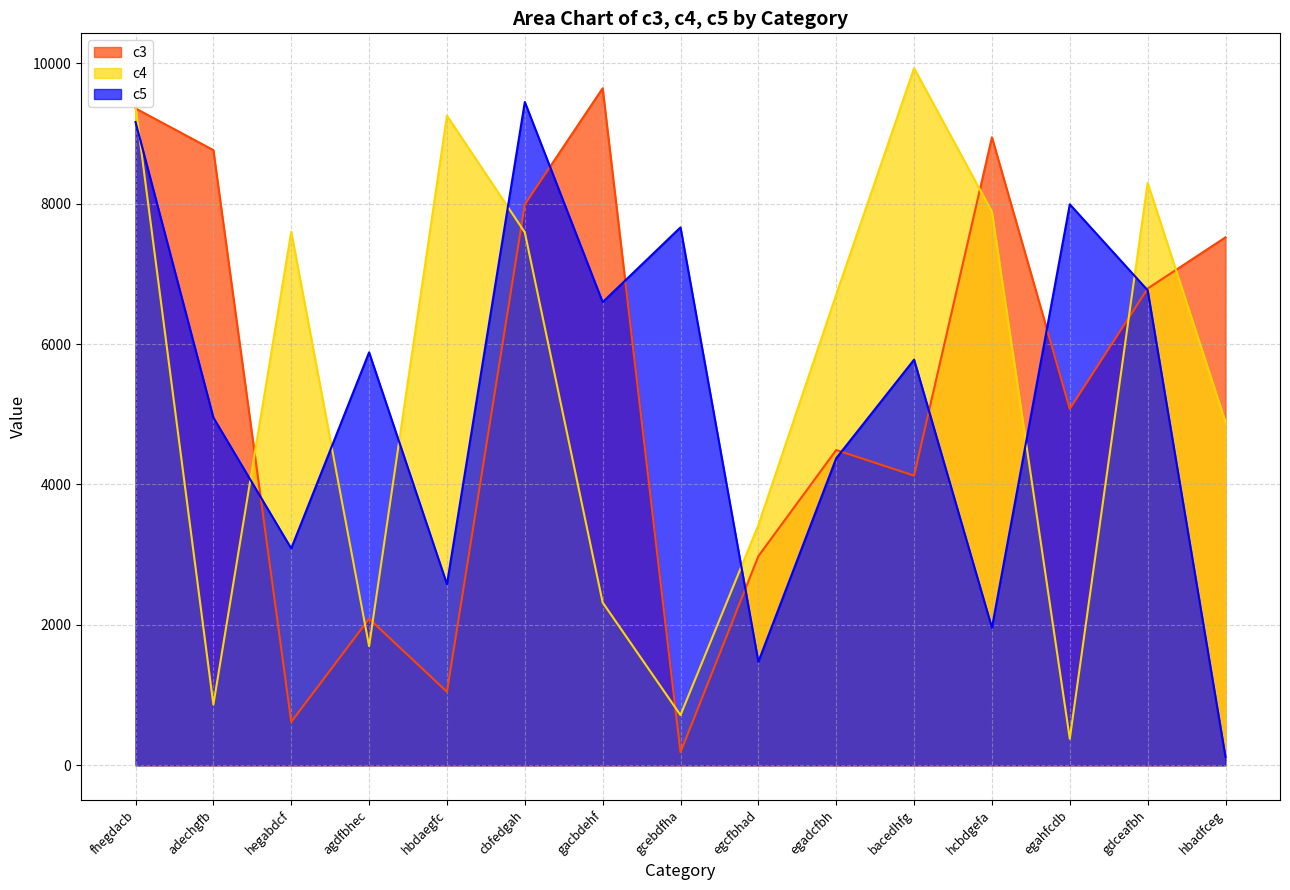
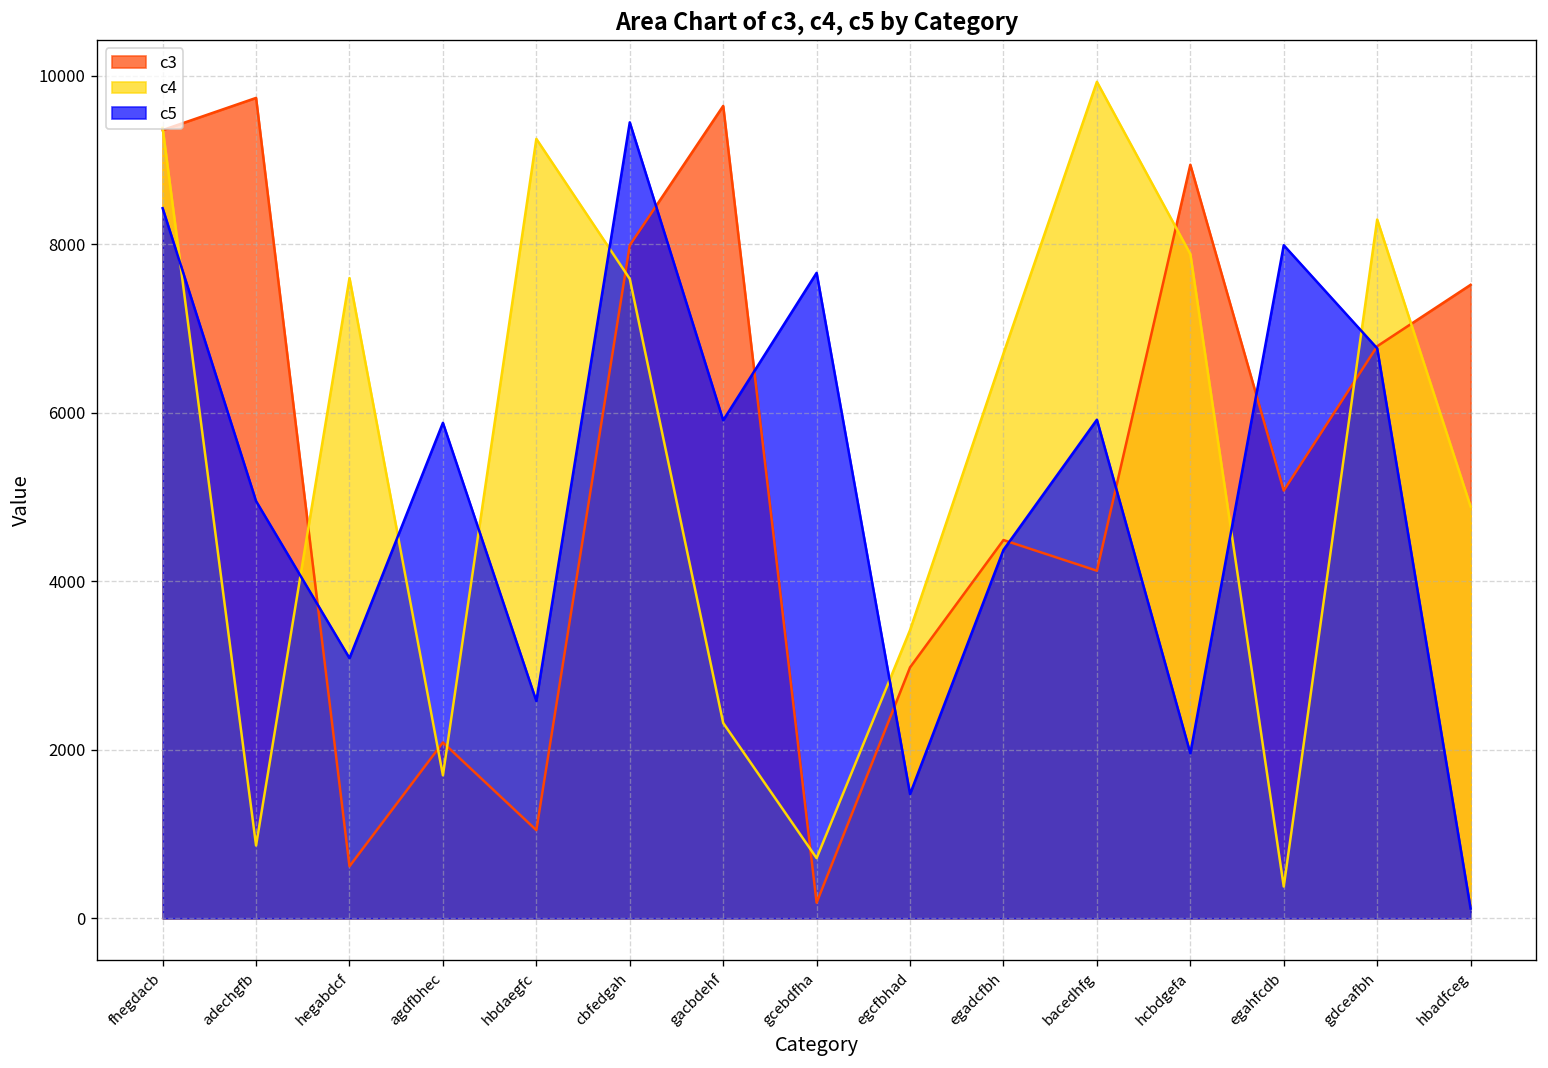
c5, fhegdacb: 9200 -> 8400
c3, adechgfb: 8800 -> 9700
c5, gacbdehf: 6600 -> 5900
c5, bacedhfg: 5800 -> 5900
